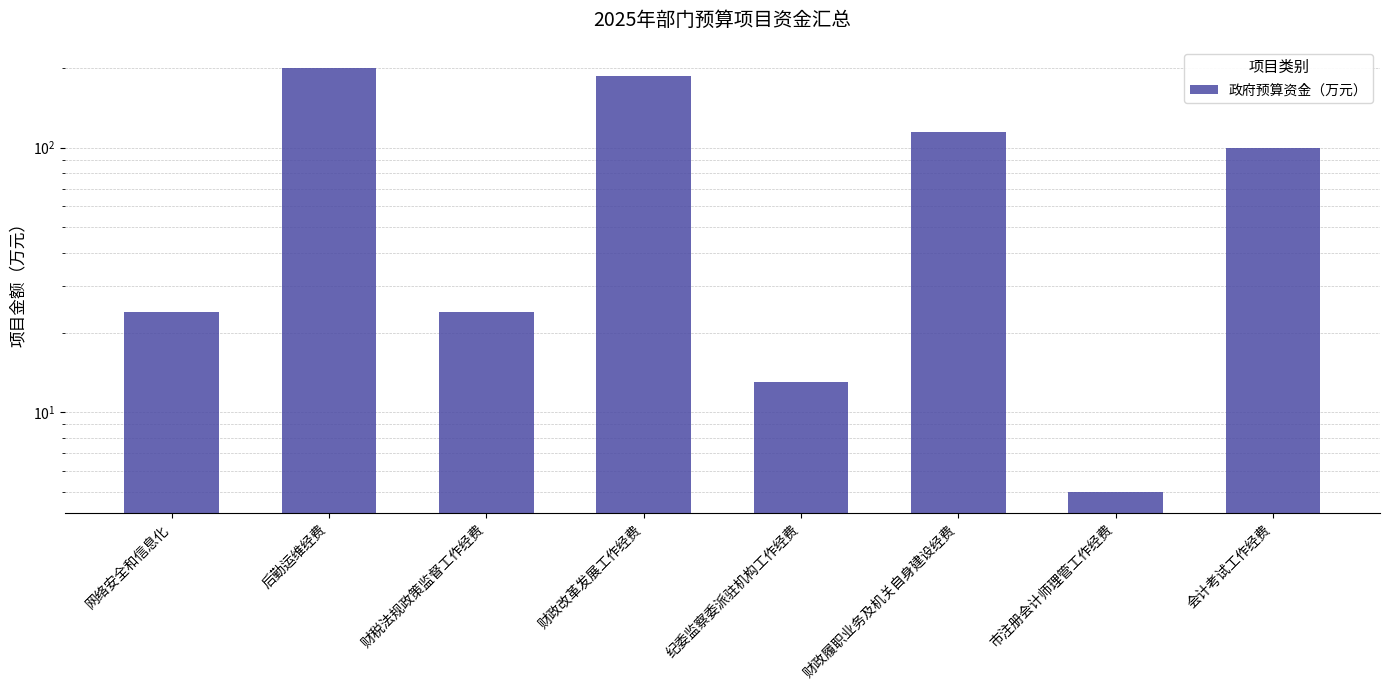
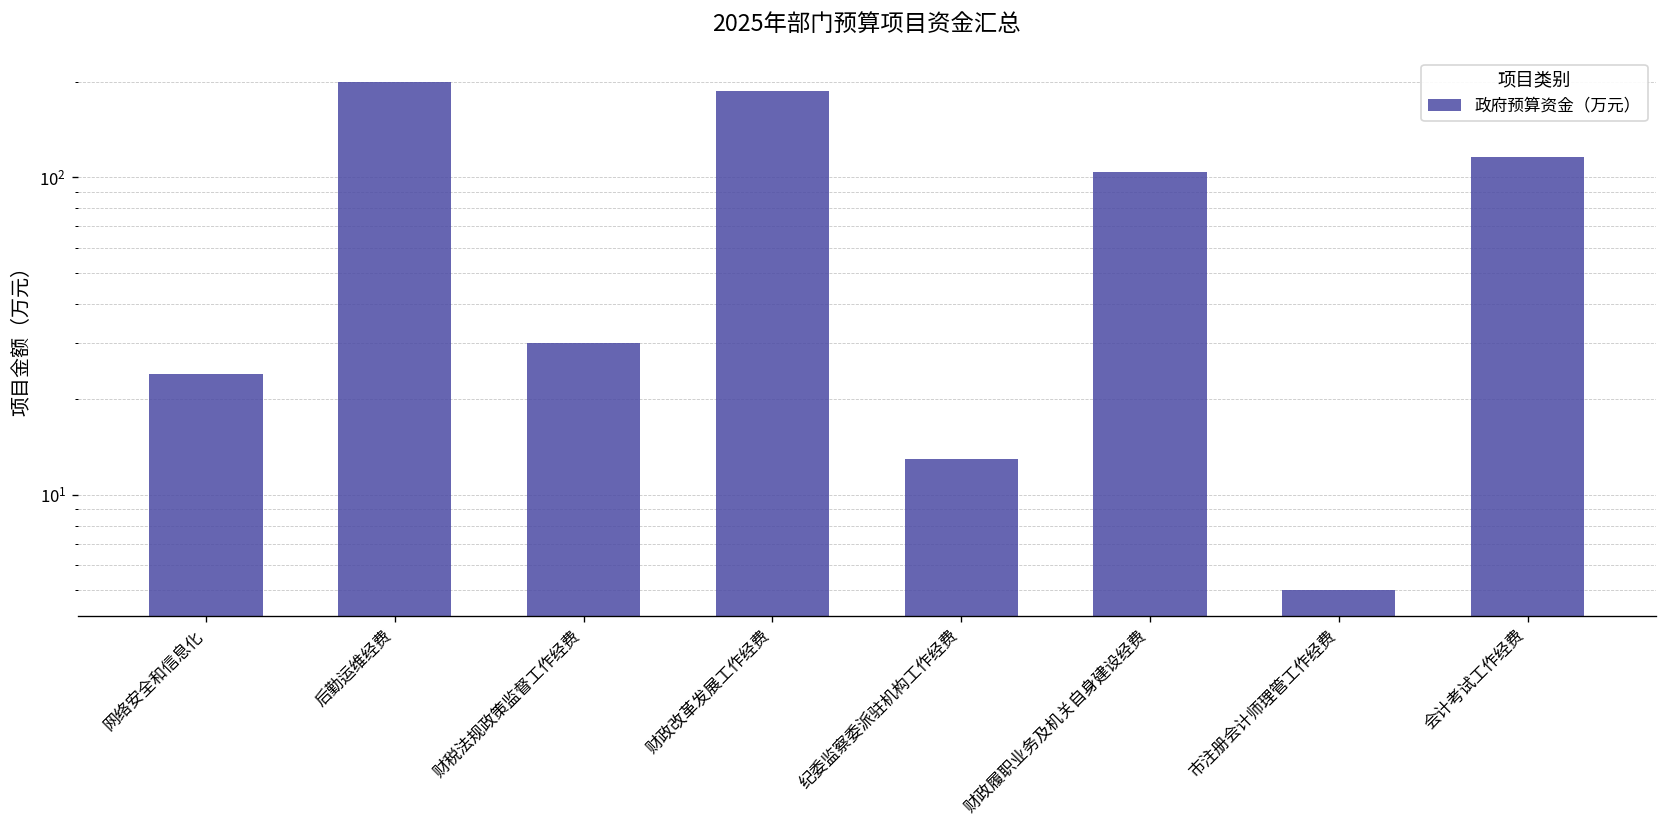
财税法规政策监督工作经费: 24 -> 30
财政履职业务及机关自身建设经费: 120 -> 104
会计考试工作经费: 100 -> 120
